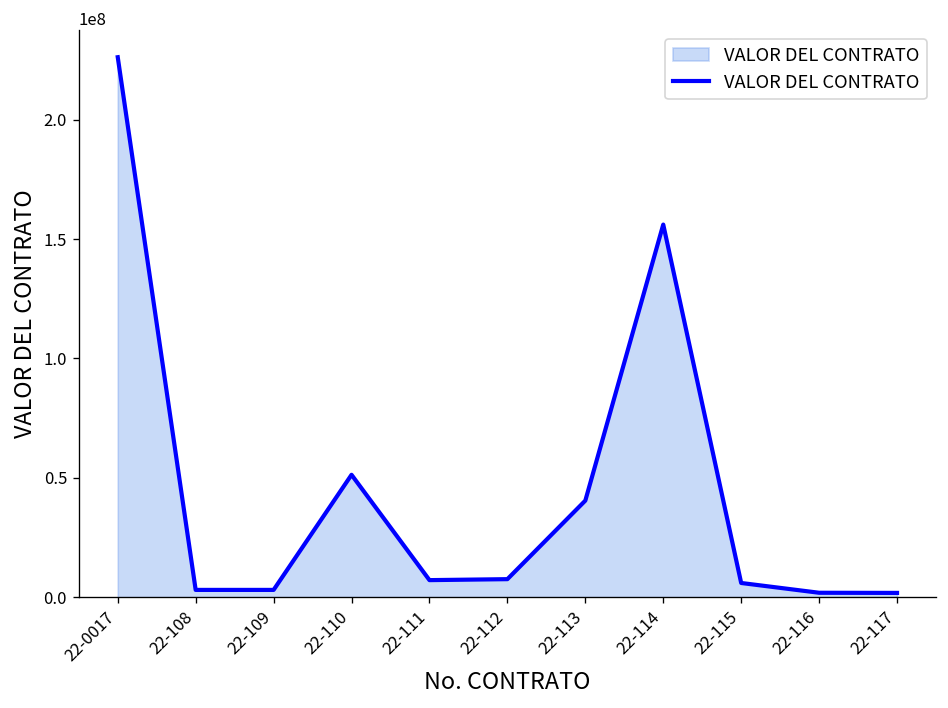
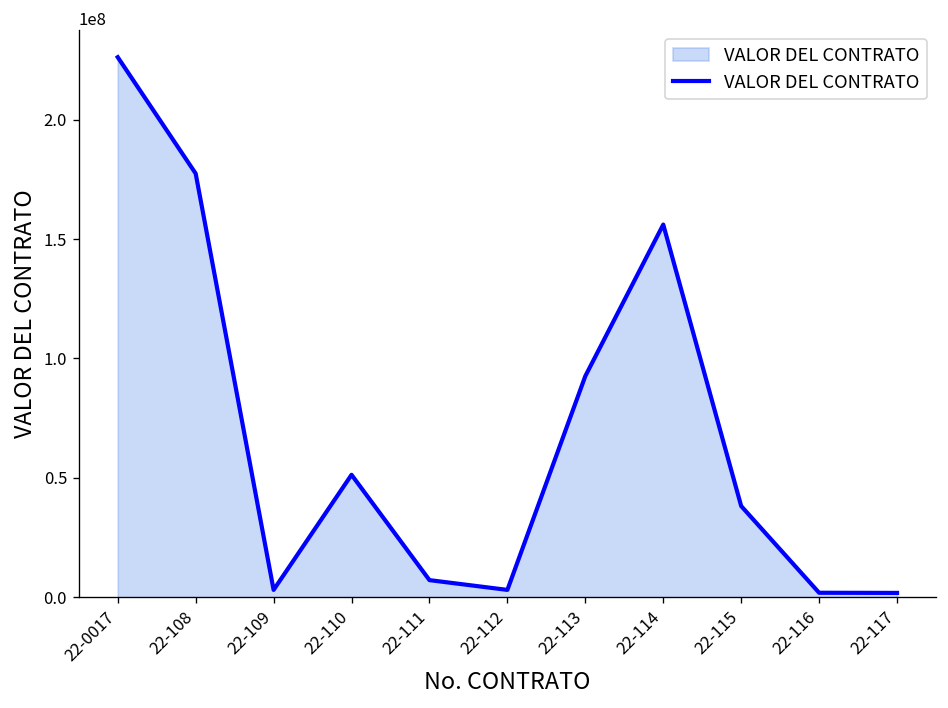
22-108: 3000000 -> 177000000
22-112: 8000000 -> 3000000
22-113: 40000000 -> 93000000
22-115: 6000000 -> 38000000
